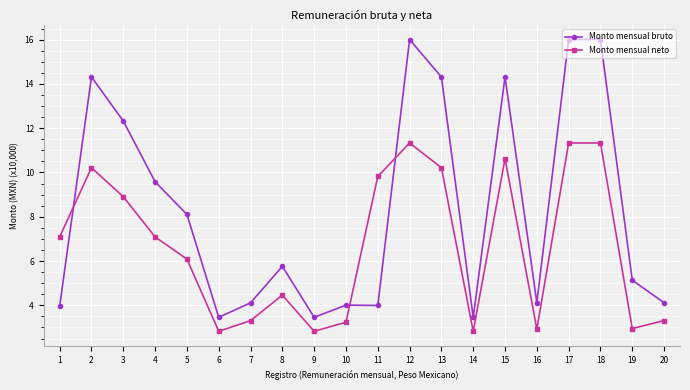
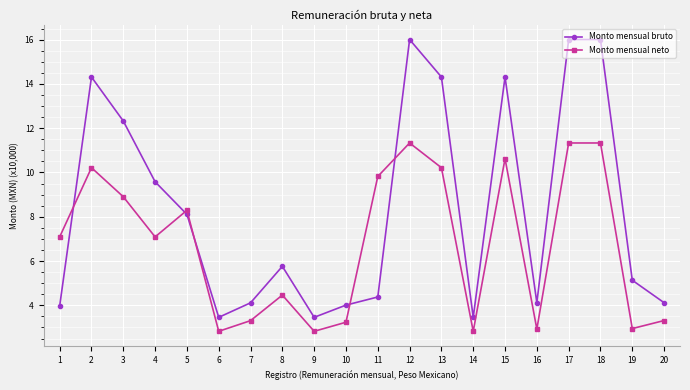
Monto mensual neto, 5: 6.1 -> 8.3
Monto mensual bruto, 11: 4.0 -> 4.4
